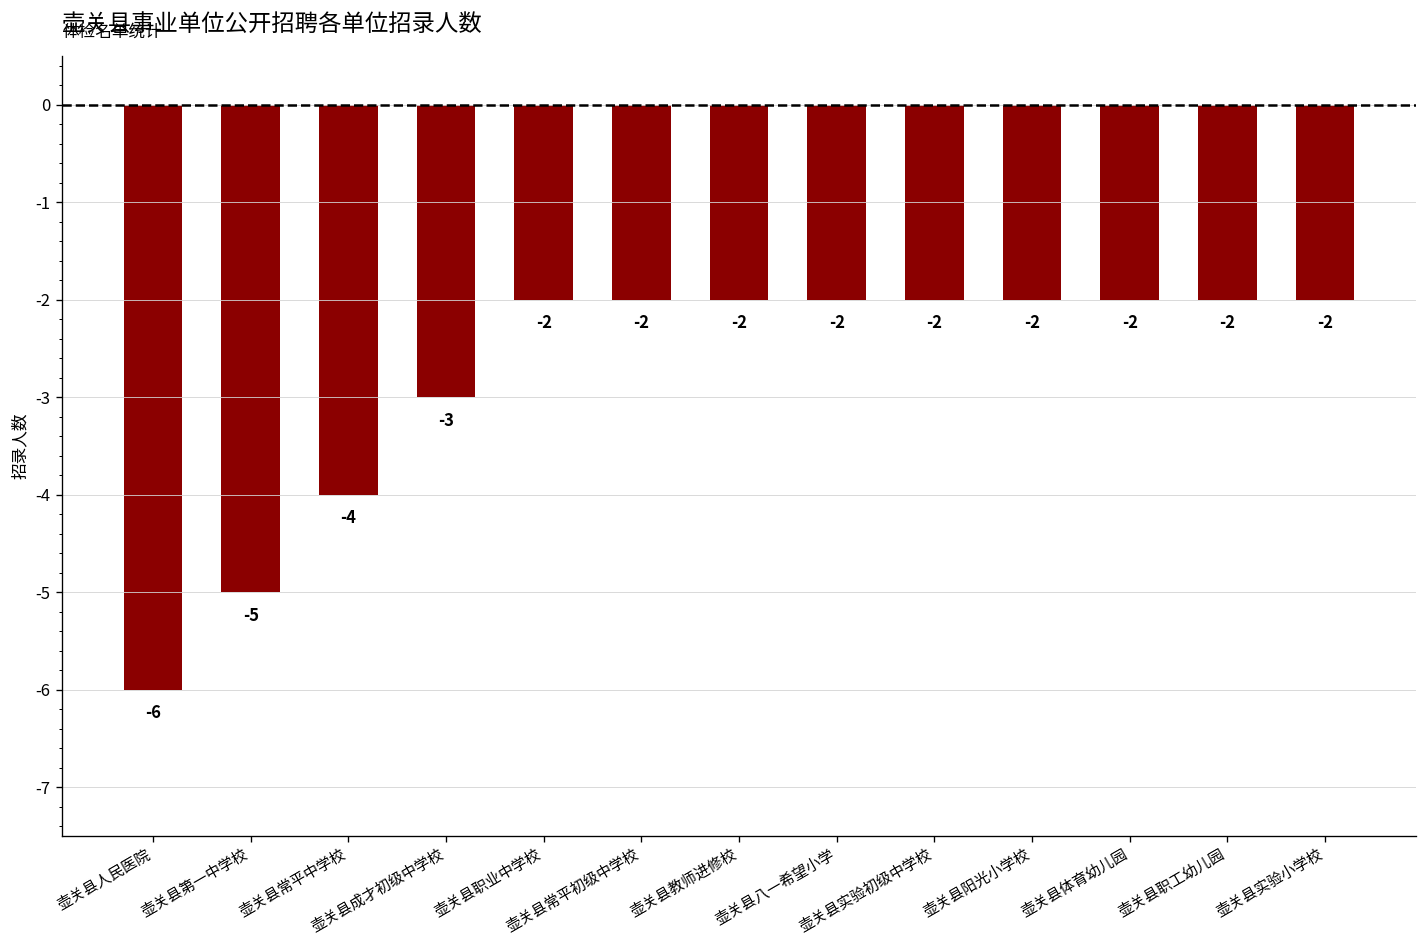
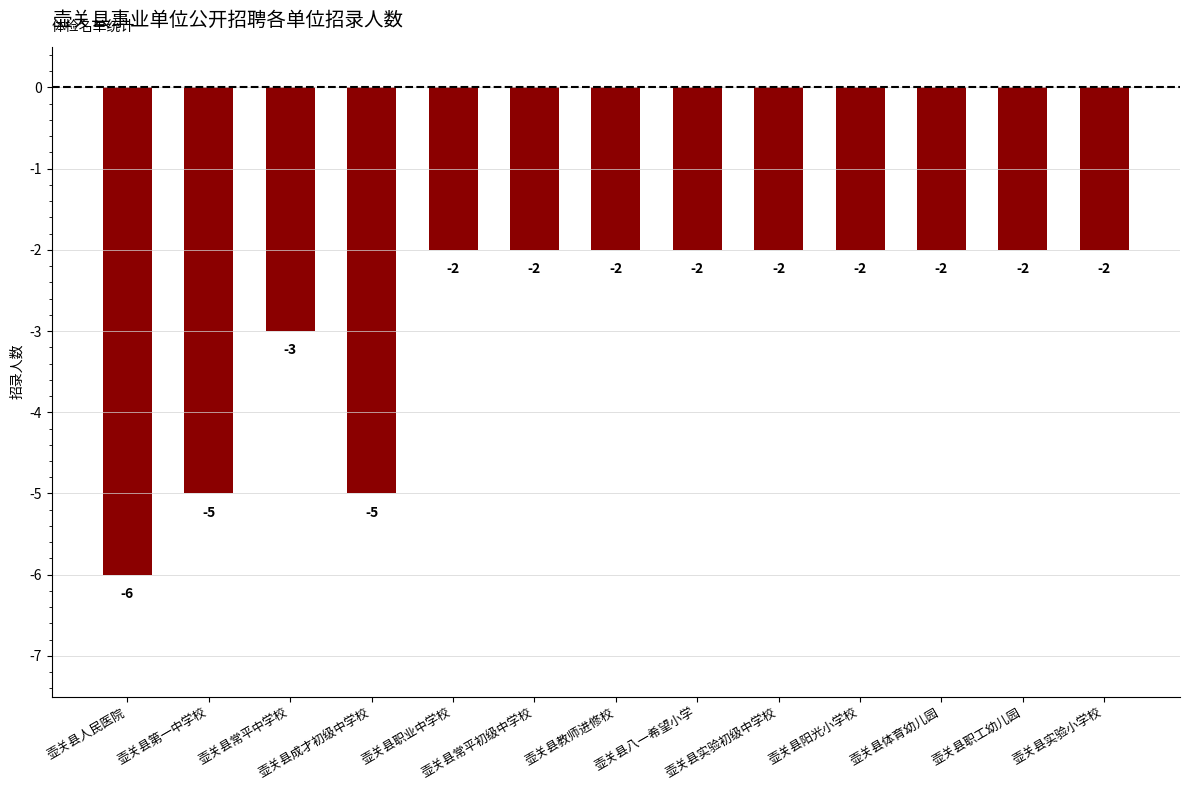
壶关县常平中学校: -4 -> -3
壶关县成才初级中学校: -3 -> -5
